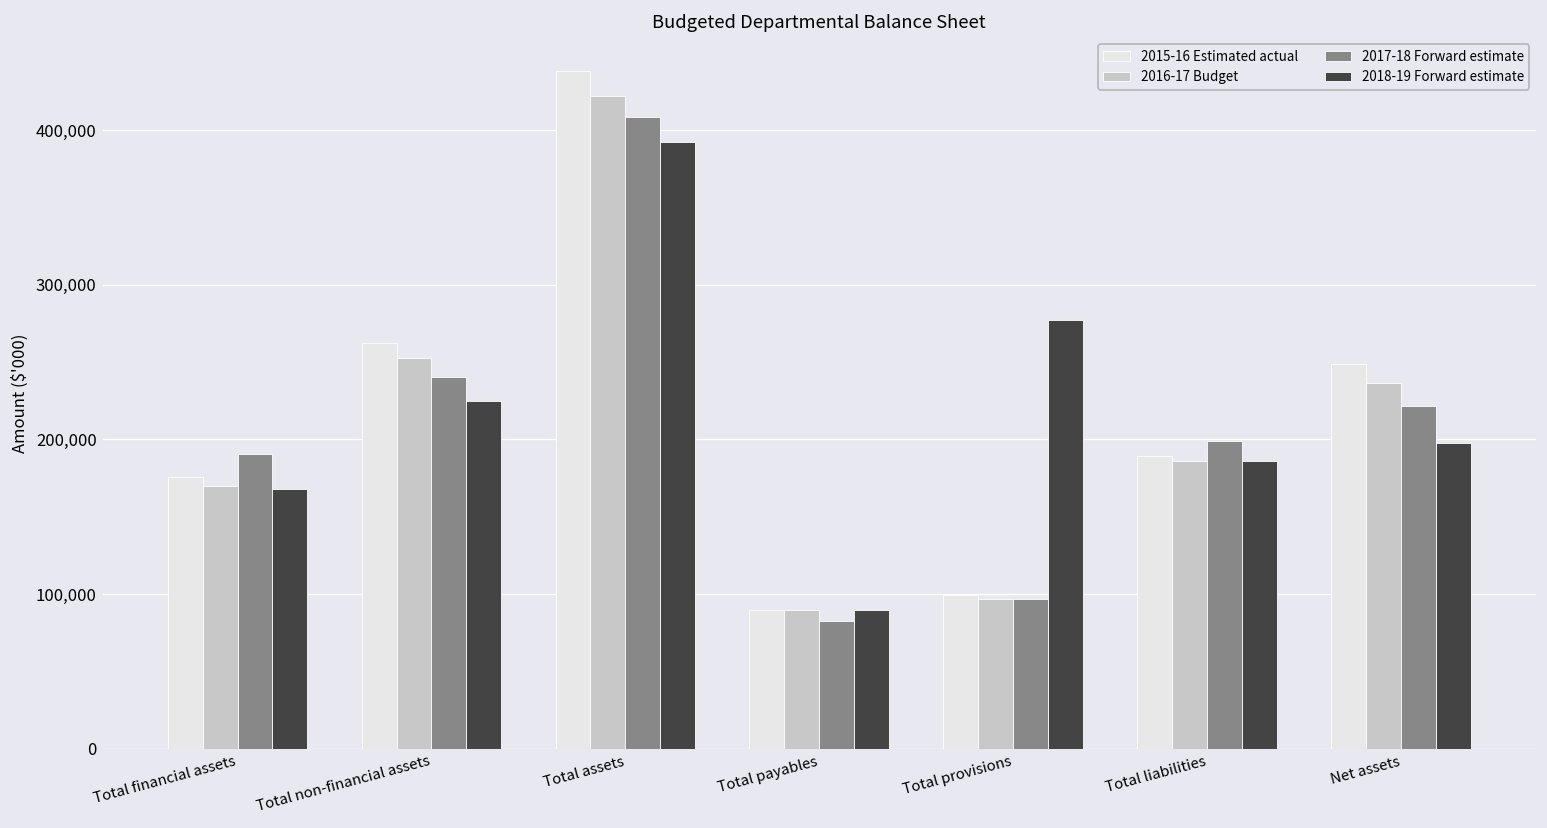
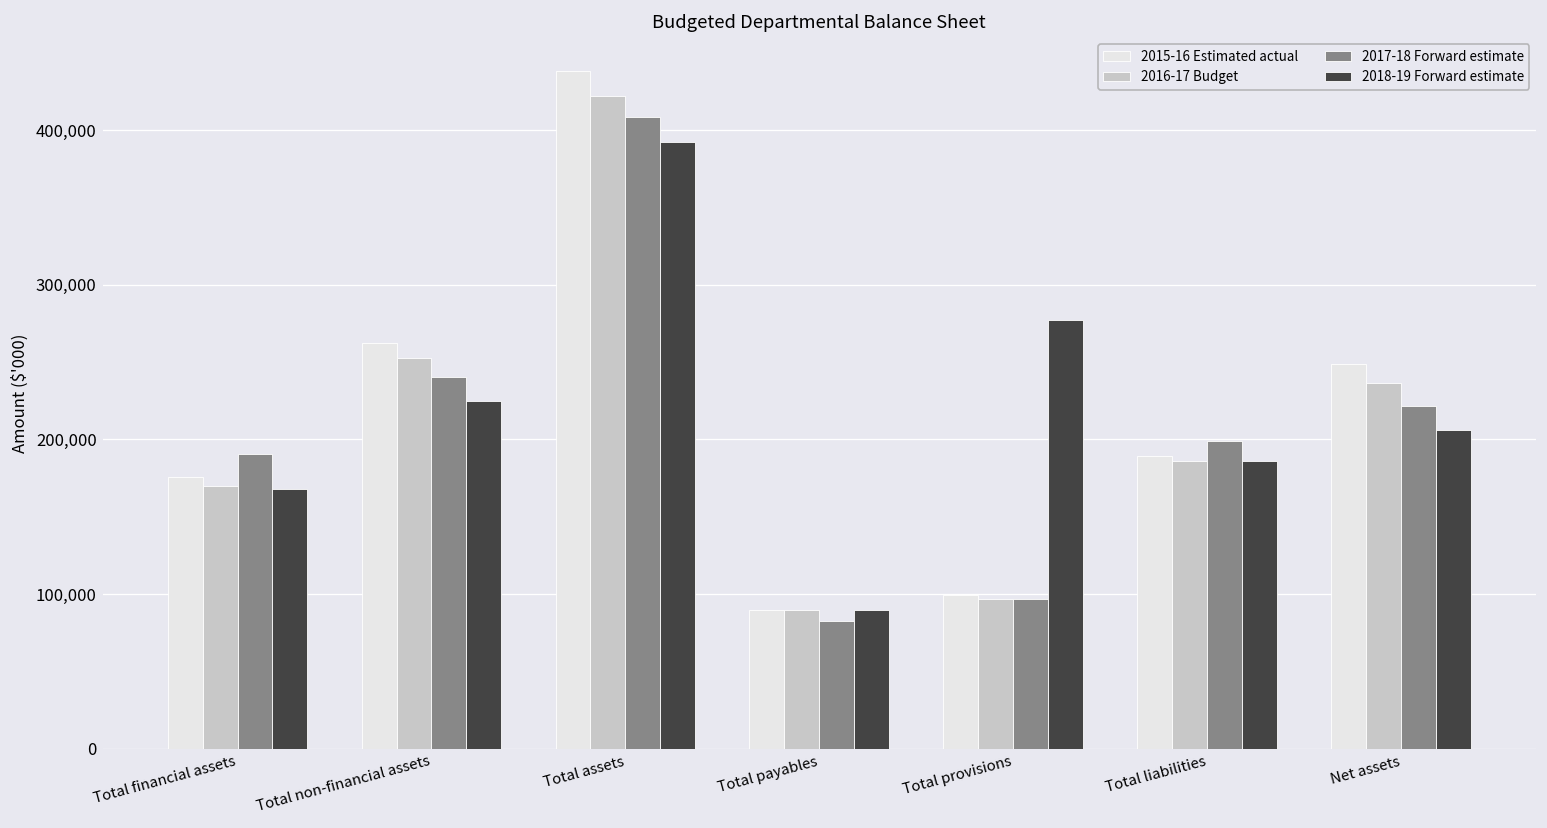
2018-19 Forward estimate, Net assets: 198,000 -> 206,000
